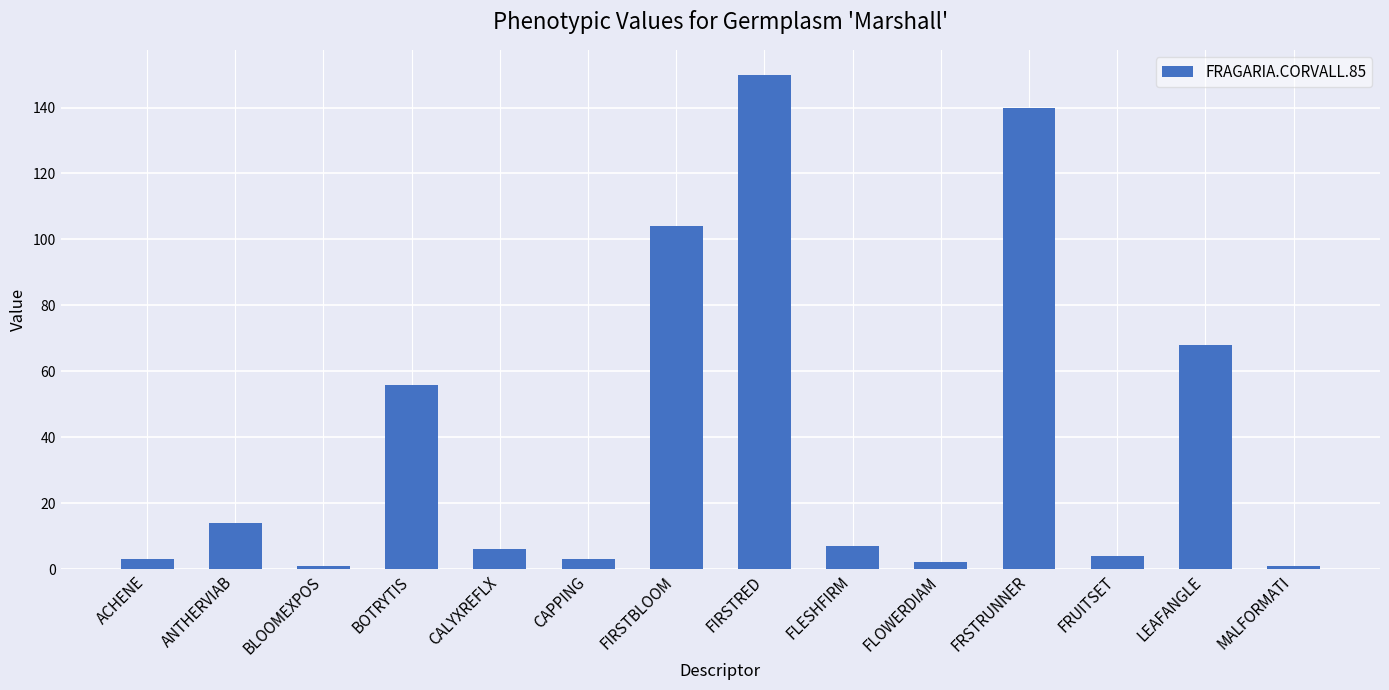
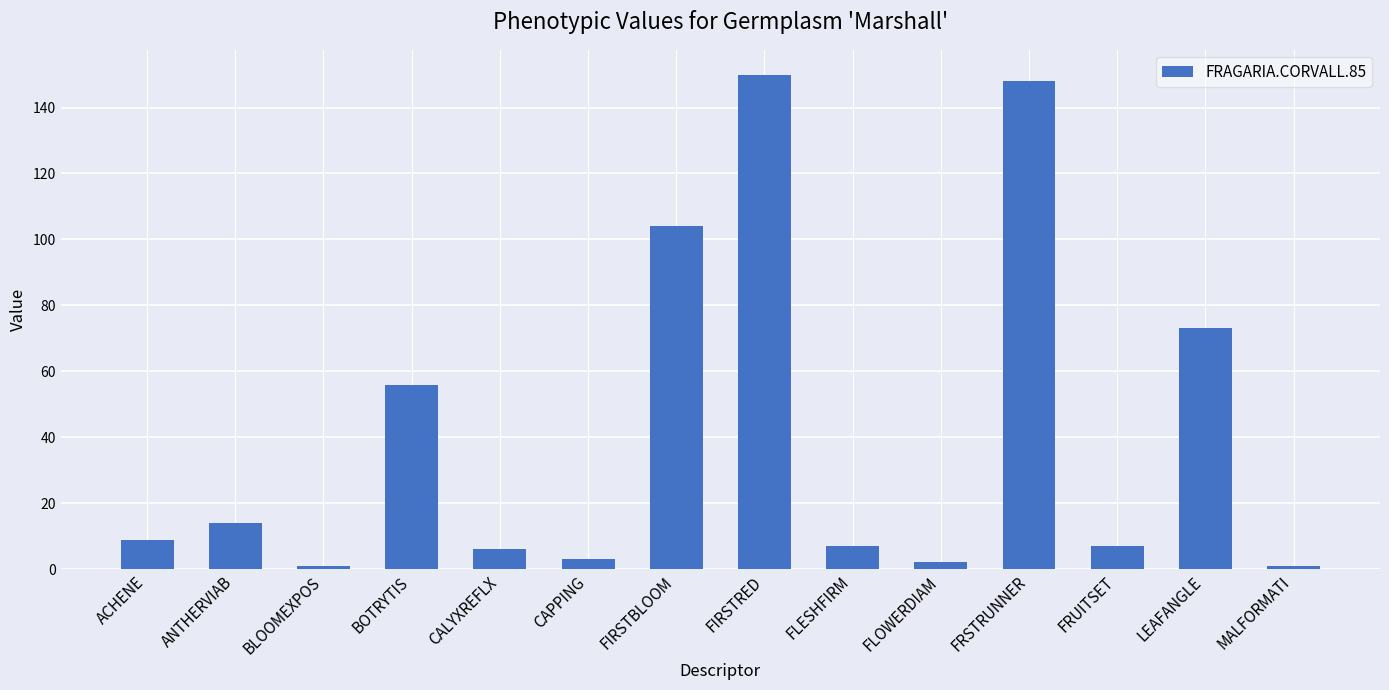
ACHENE: 3 -> 9
FRSTRUNNER: 140 -> 148
FRUITSET: 4 -> 7
LEAFANGLE: 68 -> 73
